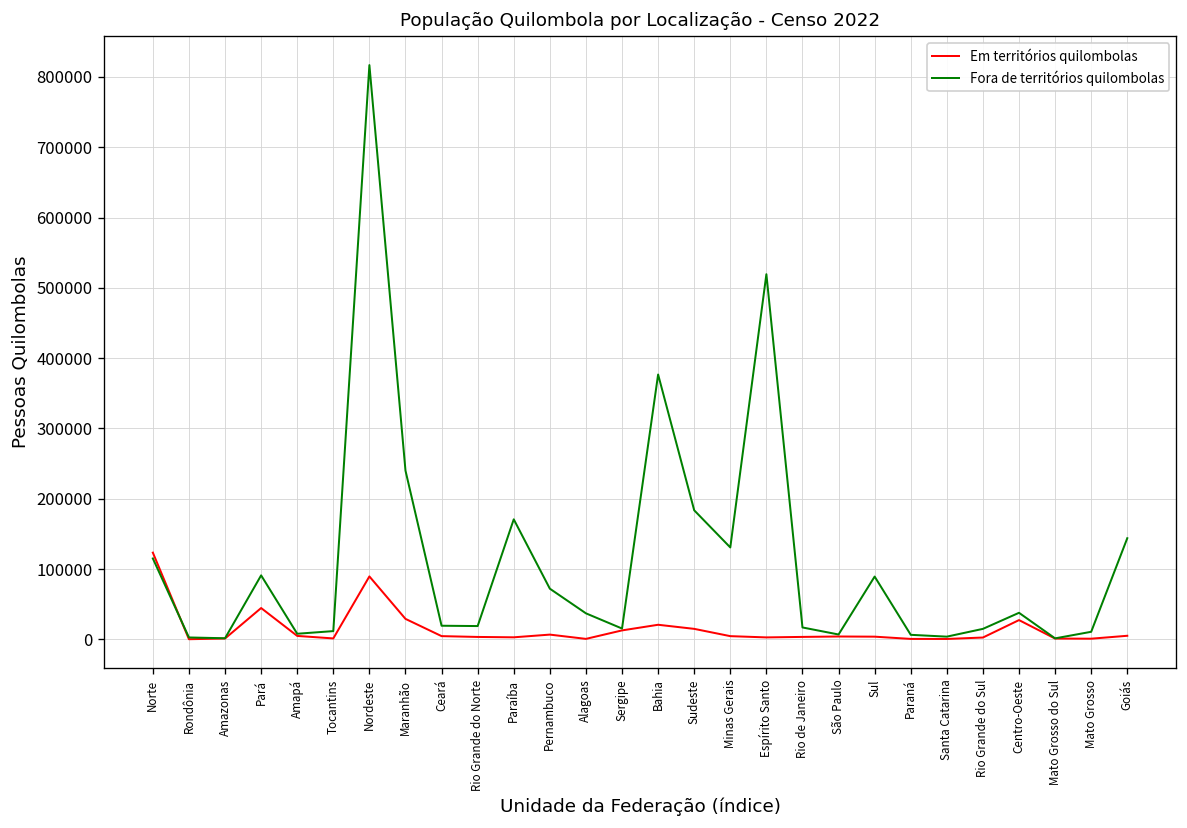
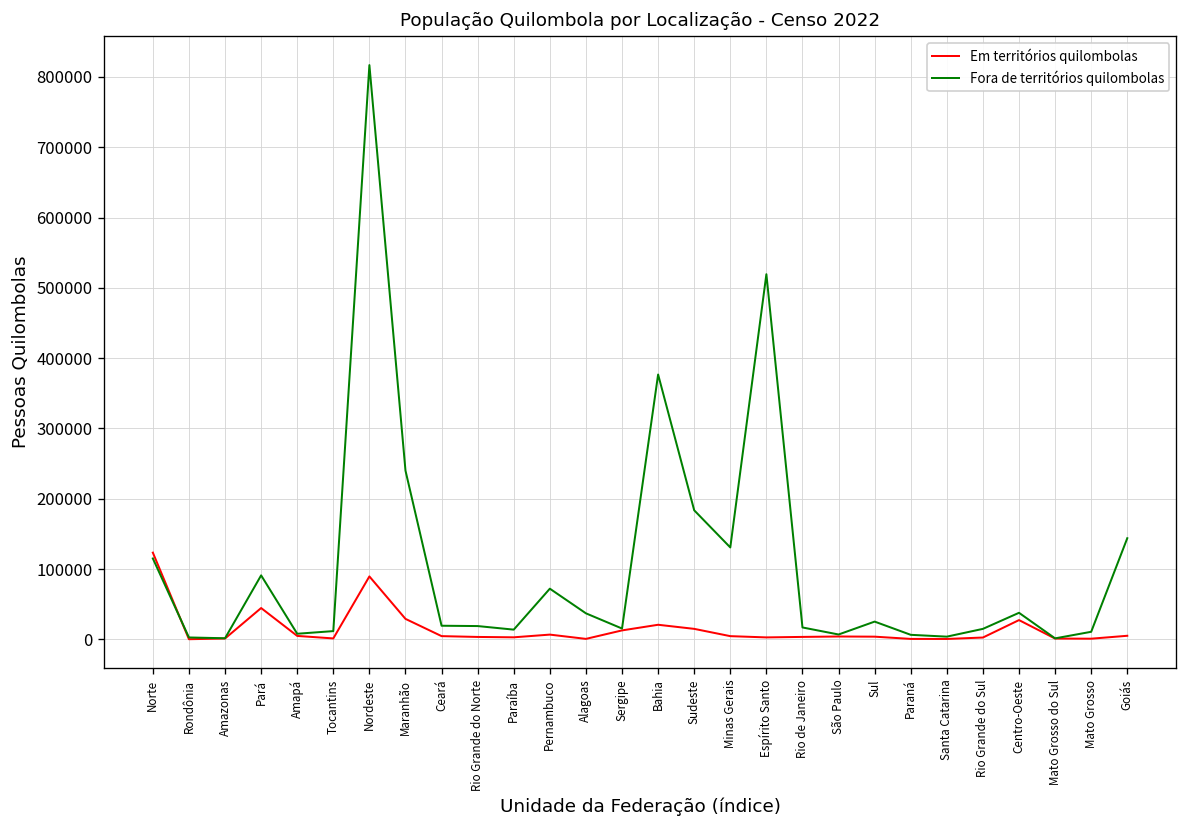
Fora de territórios quilombolas, Paraíba: 170000 -> 10000
Fora de territórios quilombolas, Sul: 90000 -> 30000
